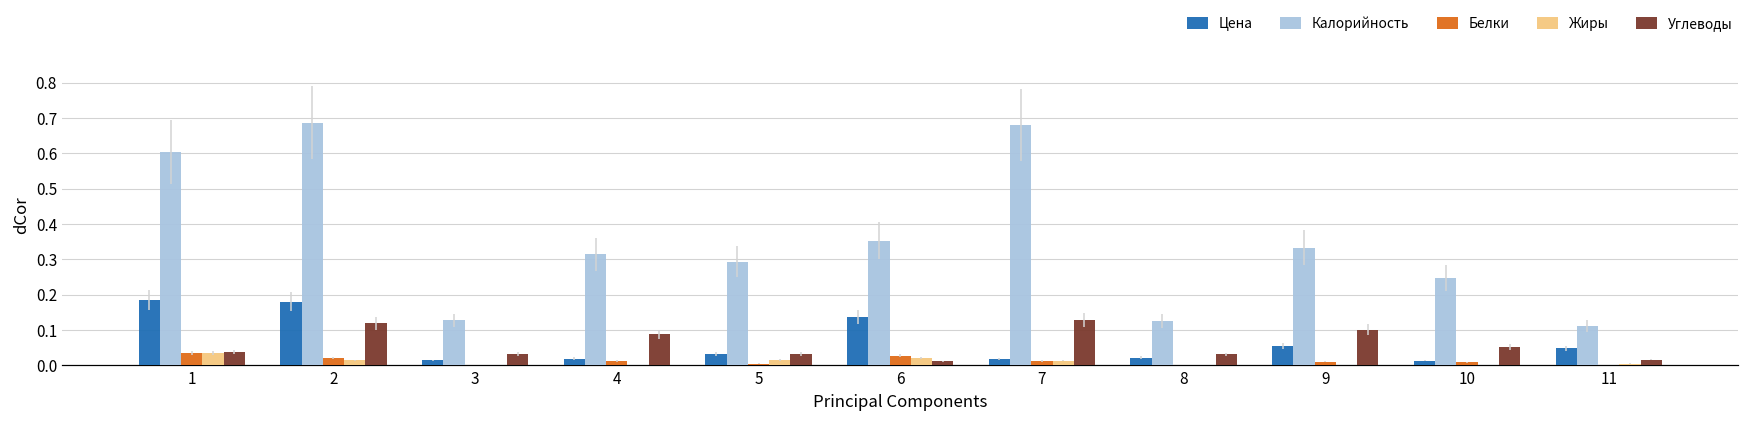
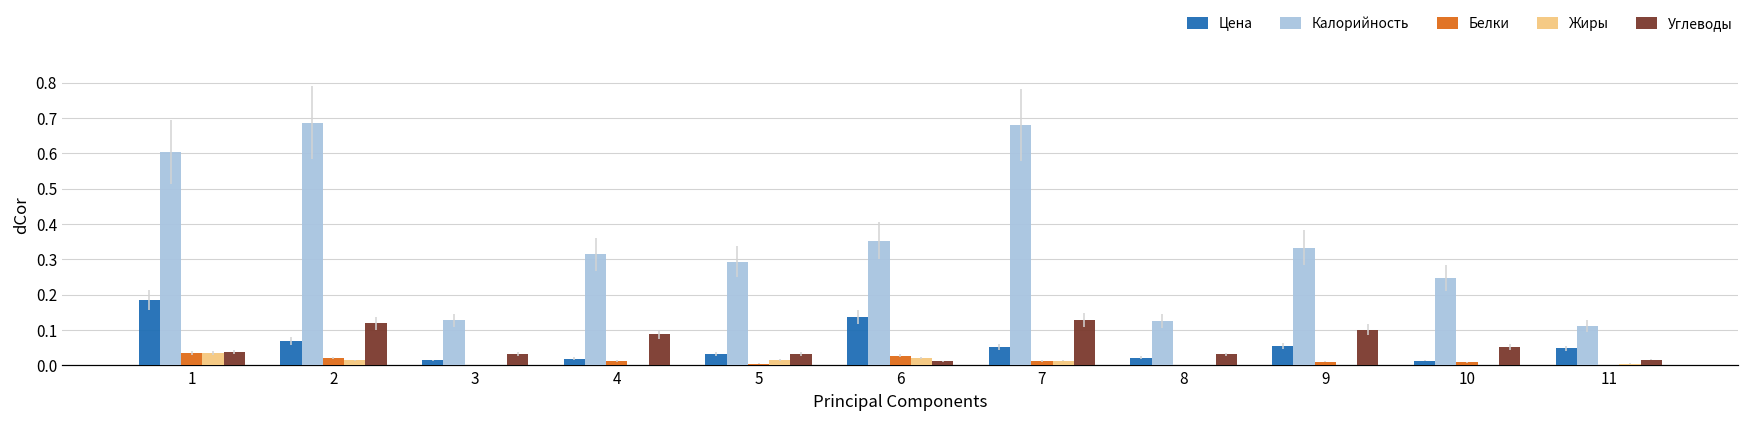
Цена, 2: 0.18 -> 0.07
Цена, 7: 0.02 -> 0.05
